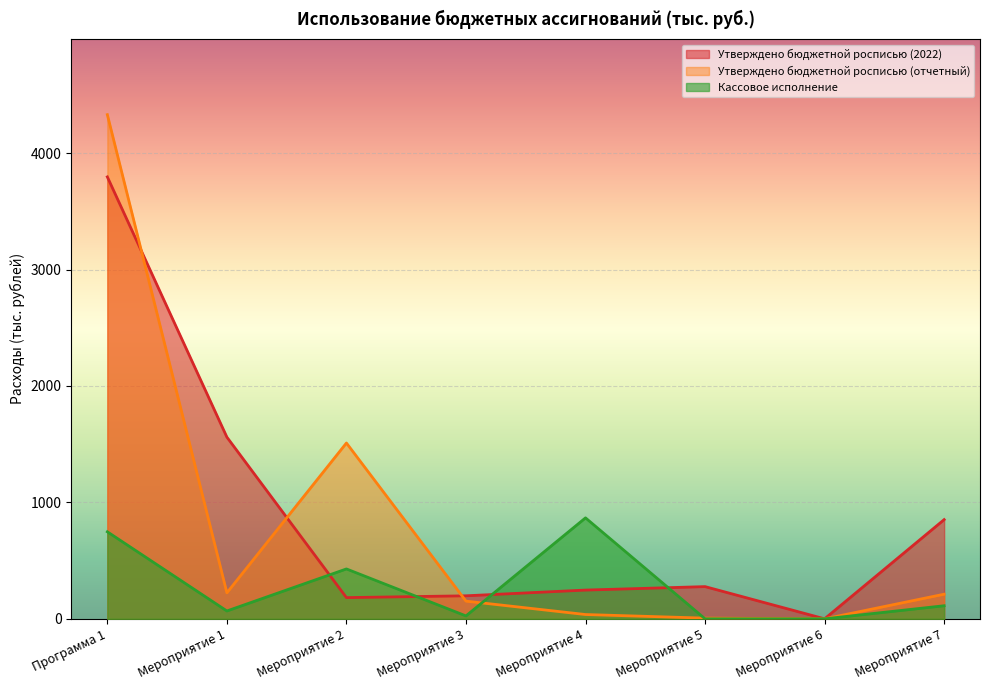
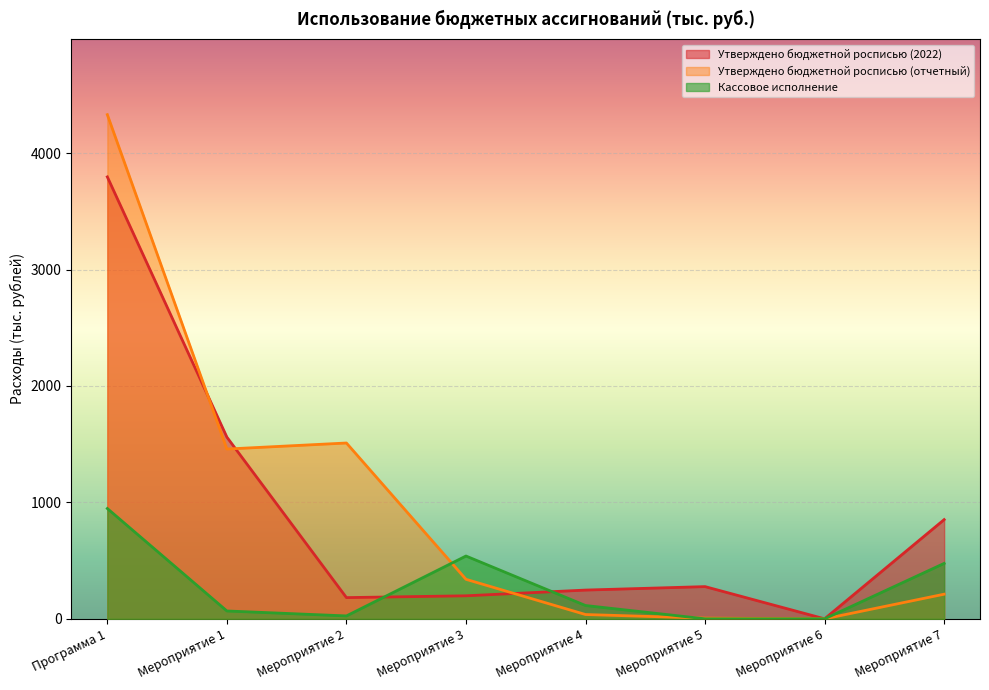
Кассовое исполнение, Программа 1: 750 -> 950
Утверждено бюджетной росписью (отчетный), Мероприятие 1: 220 -> 1460
Кассовое исполнение, Мероприятие 2: 430 -> 20
Утверждено бюджетной росписью (отчетный), Мероприятие 3: 150 -> 340
Кассовое исполнение, Мероприятие 3: 20 -> 540
Кассовое исполнение, Мероприятие 4: 870 -> 110
Кассовое исполнение, Мероприятие 7: 110 -> 480
